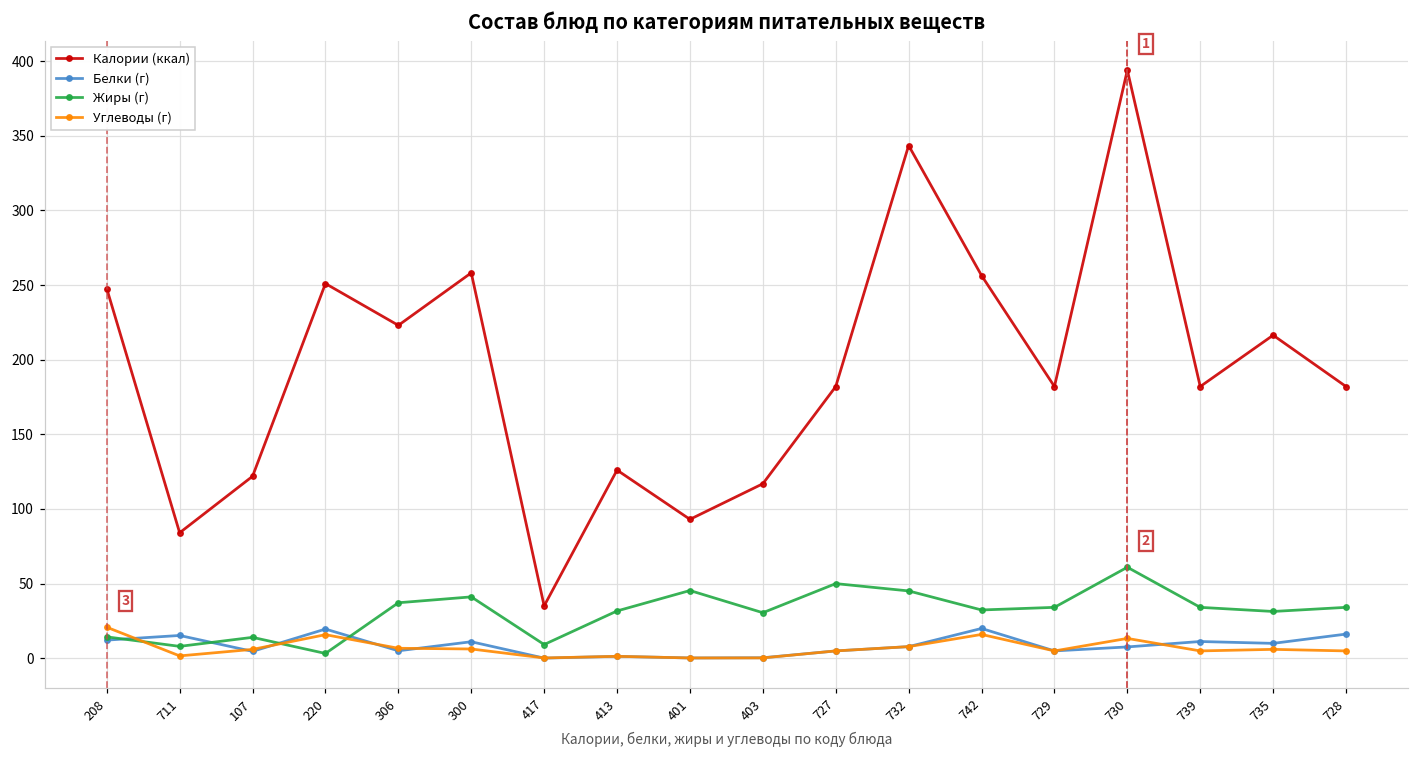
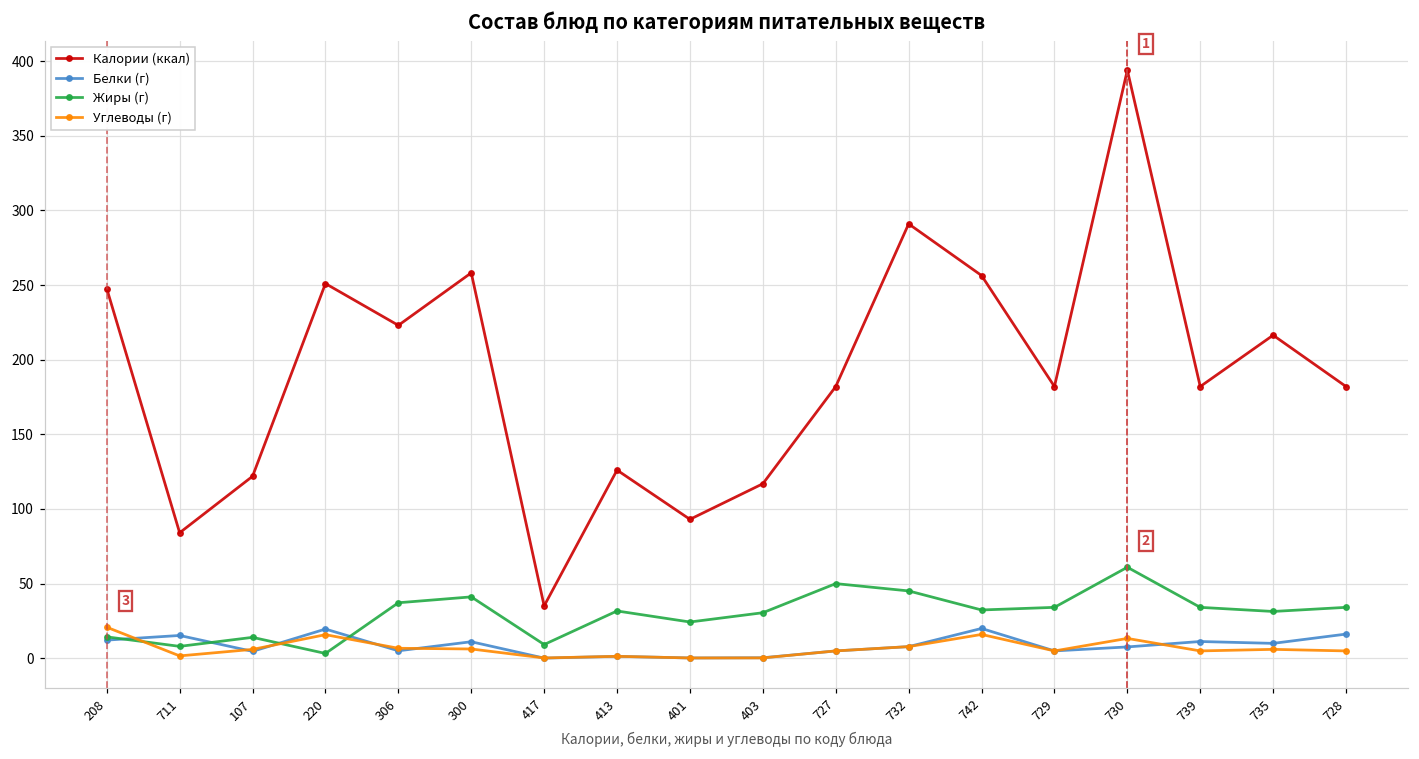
Жиры (г), 401: 45 -> 24
Калории (ккал), 732: 344 -> 291
